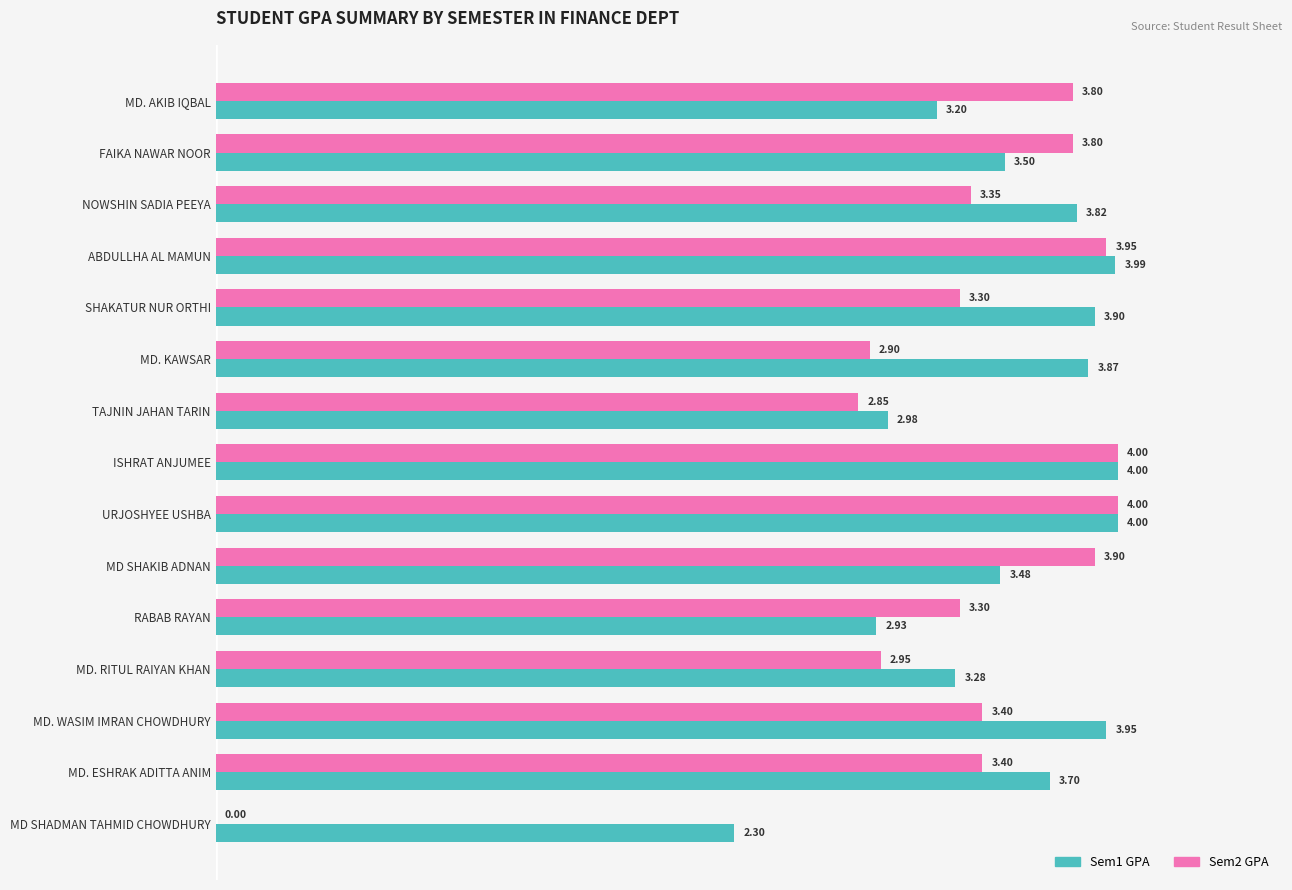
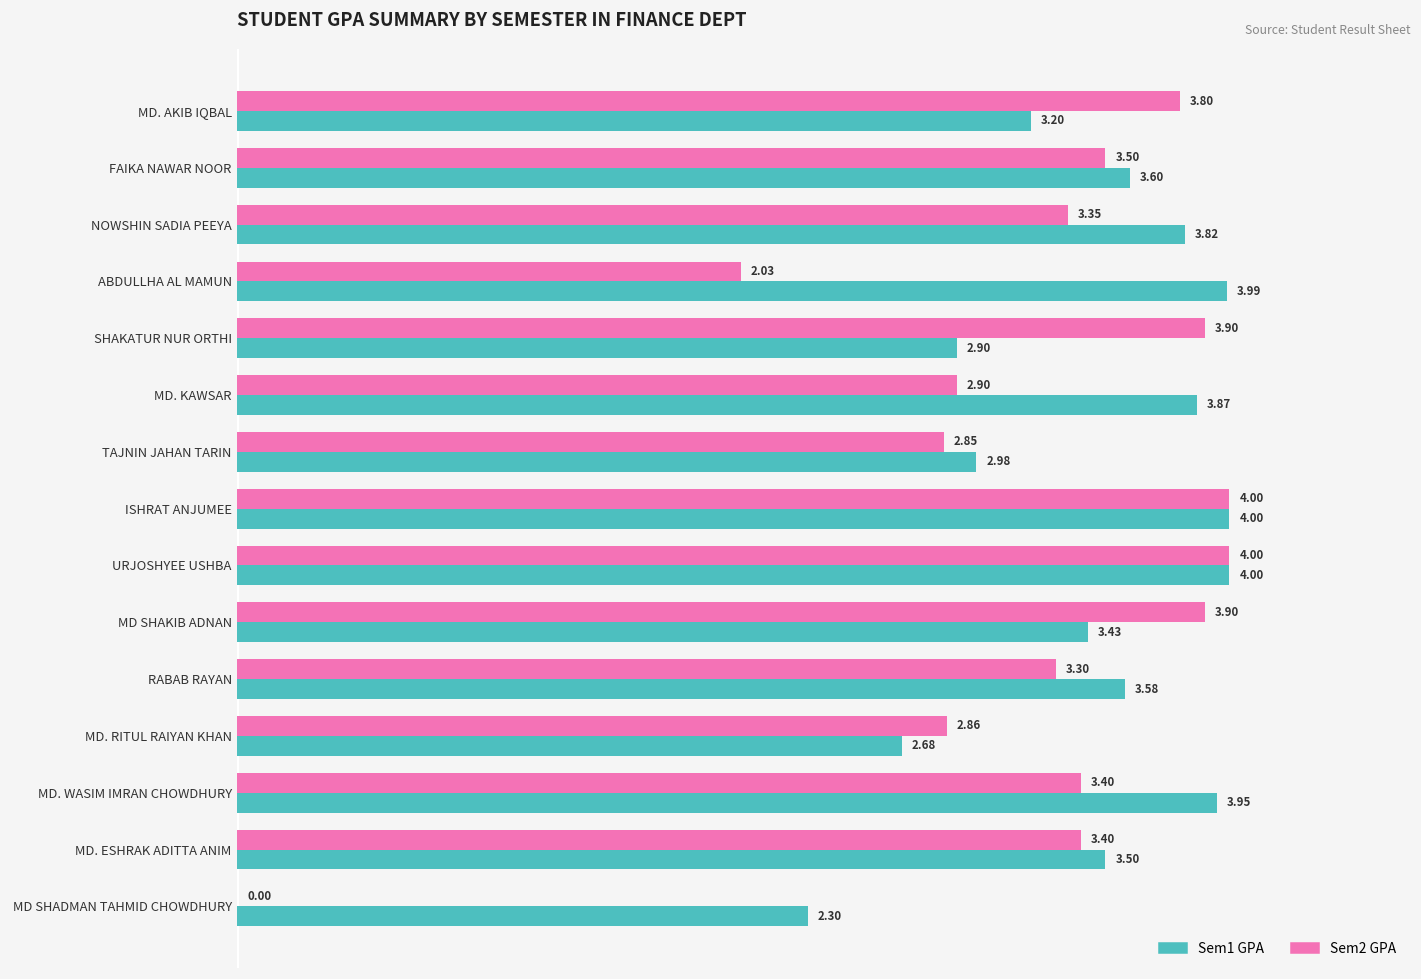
Sem2 GPA, FAIKA NAWAR NOOR: 3.80 -> 3.50
Sem1 GPA, FAIKA NAWAR NOOR: 3.50 -> 3.60
Sem2 GPA, ABDULLHA AL MAMUN: 3.95 -> 2.03
Sem2 GPA, SHAKATUR NUR ORTHI: 3.30 -> 3.90
Sem1 GPA, SHAKATUR NUR ORTHI: 3.90 -> 2.90
Sem1 GPA, MD SHAKIB ADNAN: 3.48 -> 3.43
Sem1 GPA, RABAB RAYAN: 2.93 -> 3.58
Sem2 GPA, MD. RITUL RAIYAN KHAN: 2.95 -> 2.86
Sem1 GPA, MD. RITUL RAIYAN KHAN: 3.28 -> 2.68
Sem1 GPA, MD. ESHRAK ADITTA ANIM: 3.70 -> 3.50
